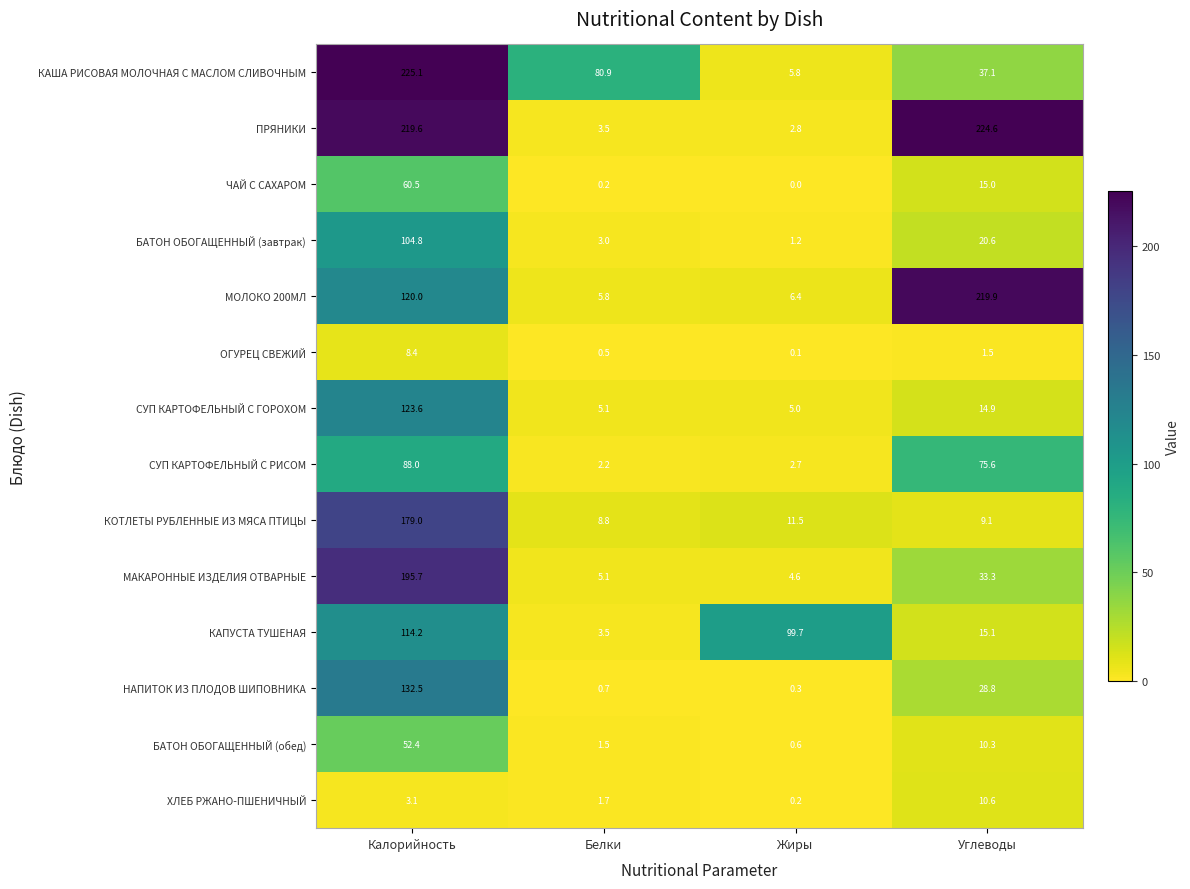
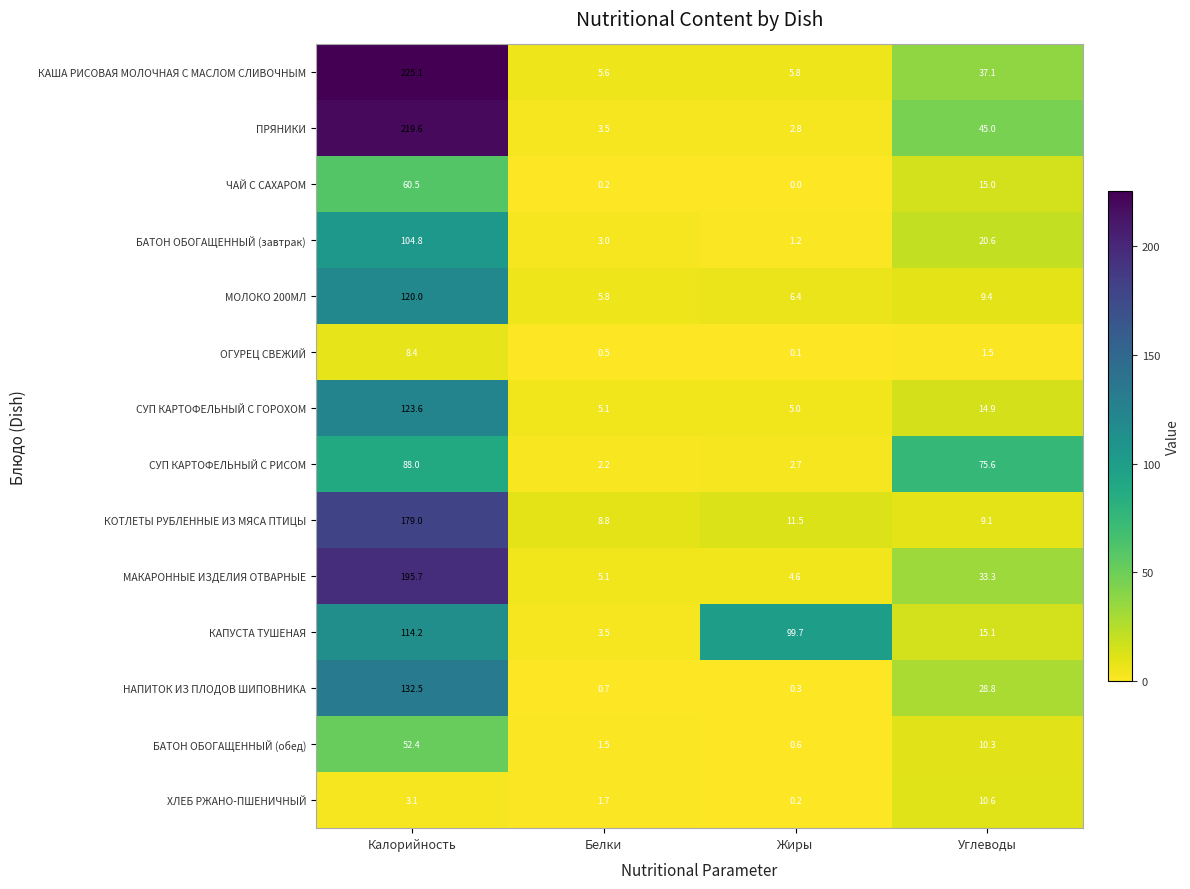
КАША РИСОВАЯ МОЛОЧНАЯ С МАСЛОМ СЛИВОЧНЫМ, Белки: 80.9 -> 5.6
ПРЯНИКИ, Углеводы: 224.6 -> 45.0
МОЛОКО 200МЛ, Углеводы: 219.9 -> 9.4
